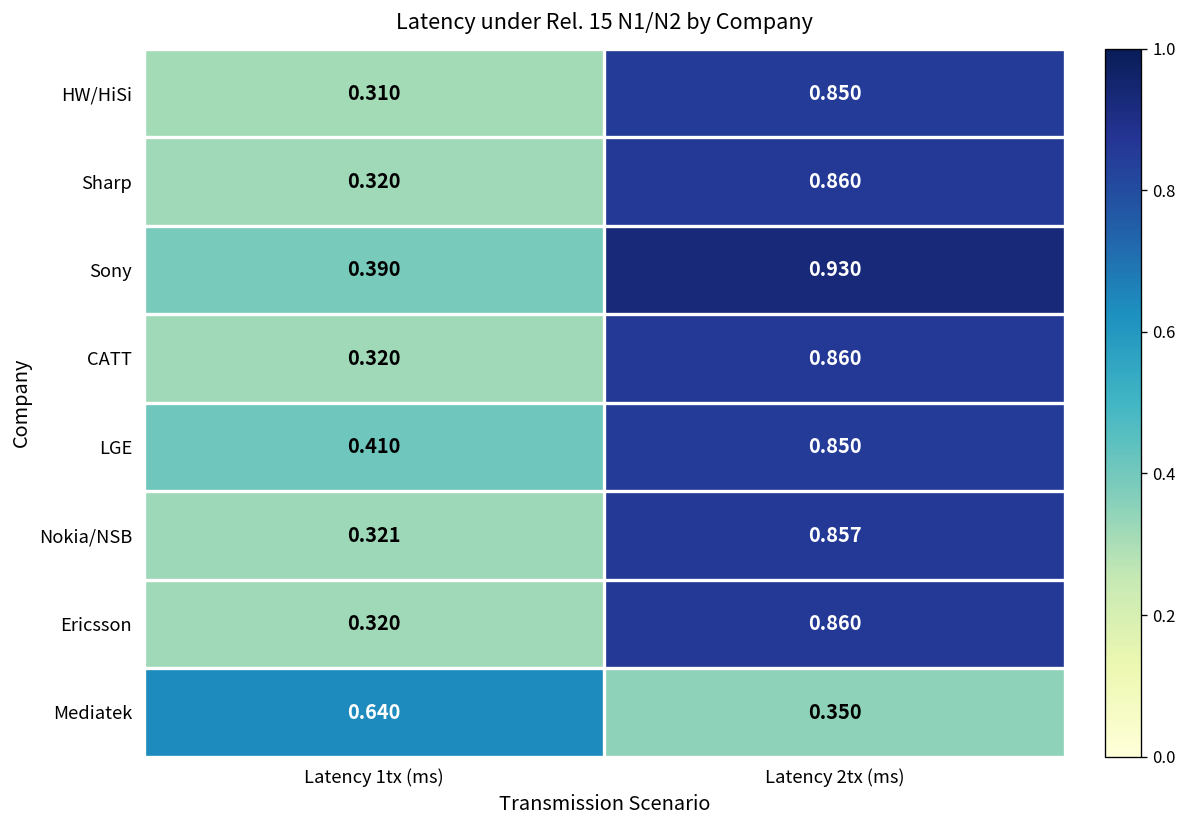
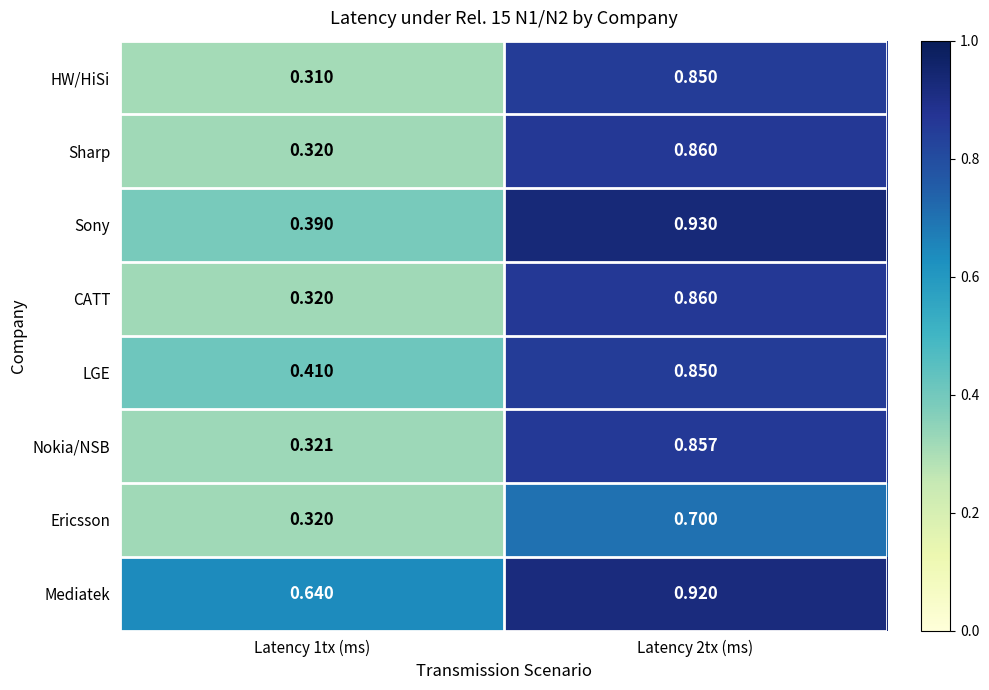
Ericsson, Latency 2tx (ms): 0.860 -> 0.700
Mediatek, Latency 2tx (ms): 0.350 -> 0.920
